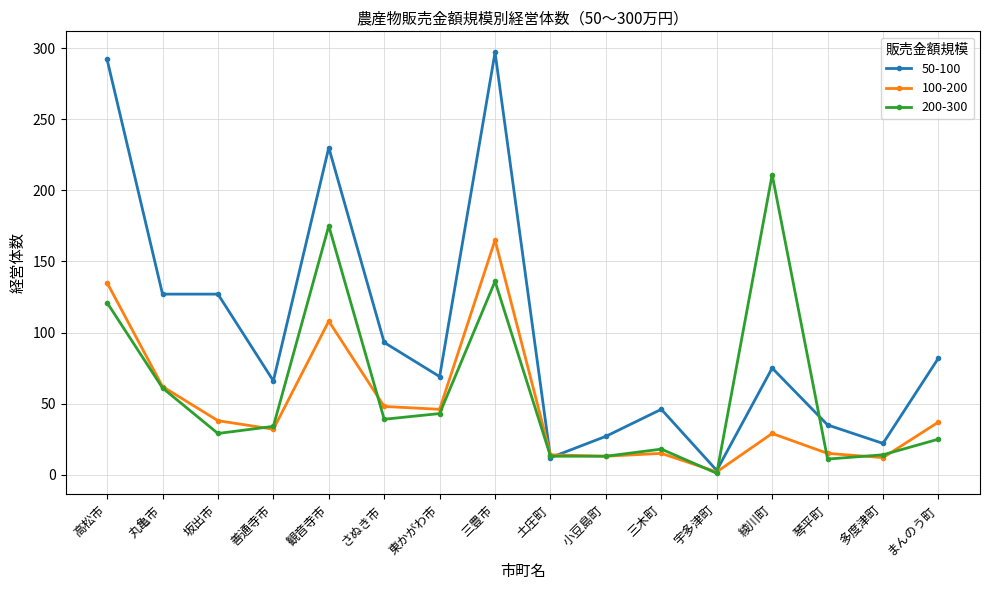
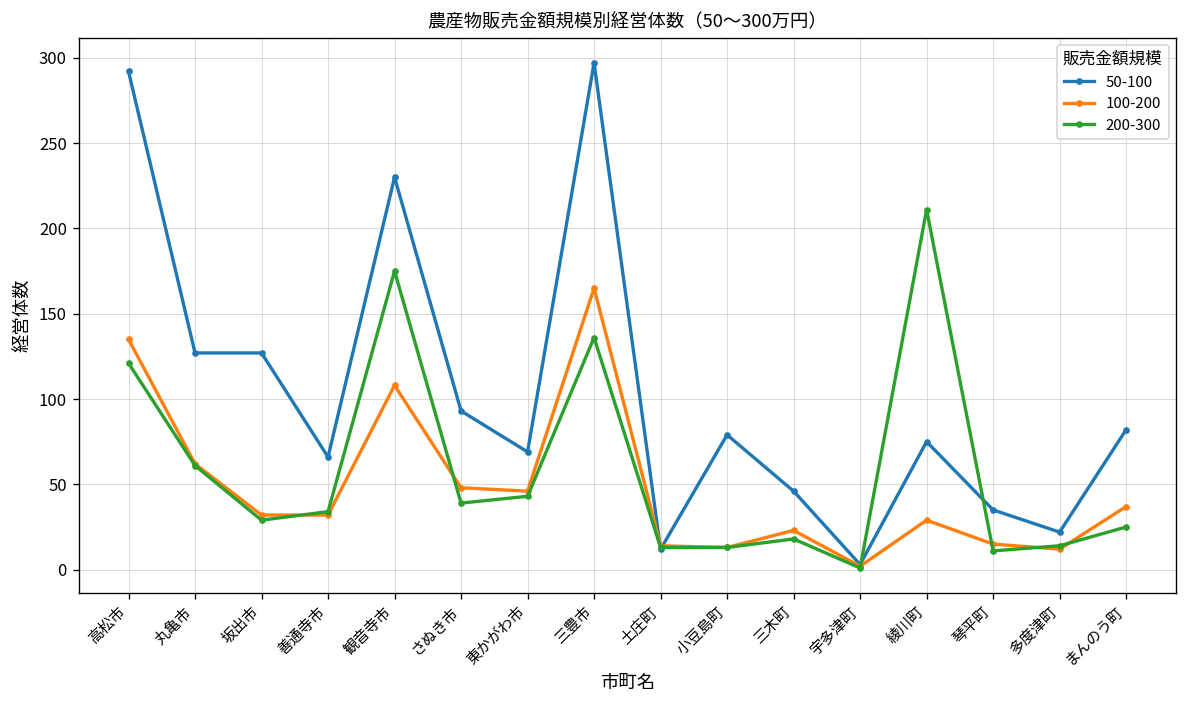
100-200, 坂出市: 38 -> 32
50-100, 小豆島町: 27 -> 79
100-200, 三木町: 15 -> 23
